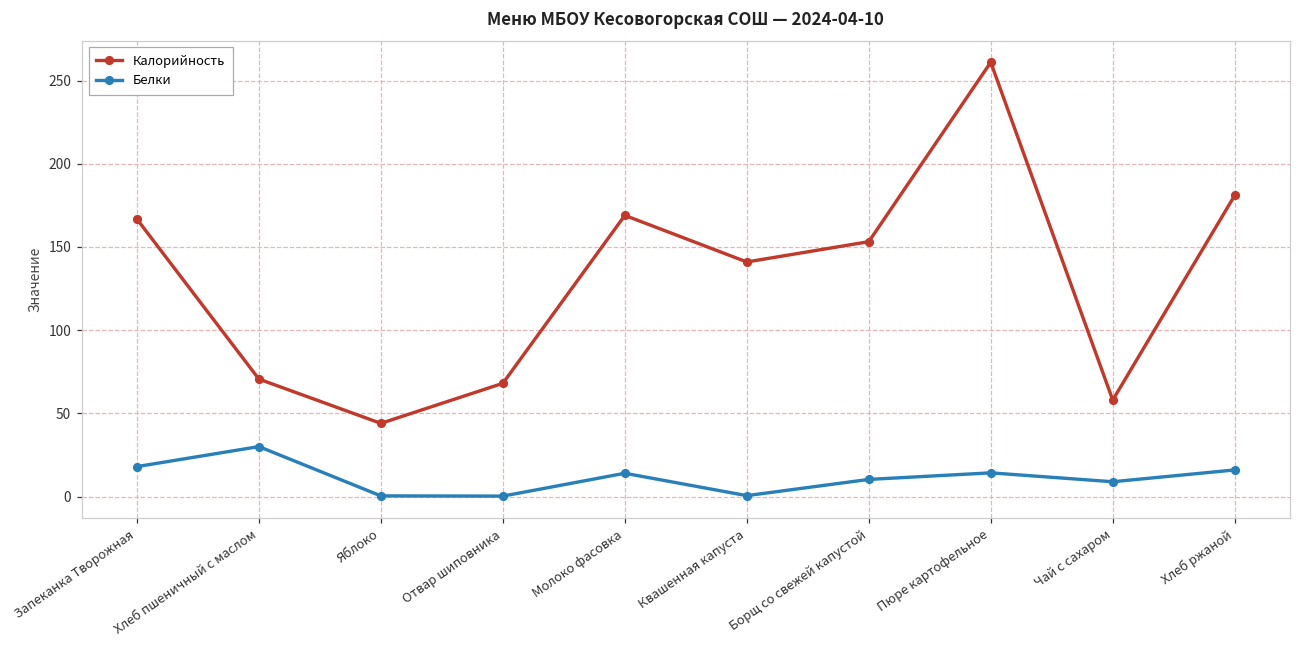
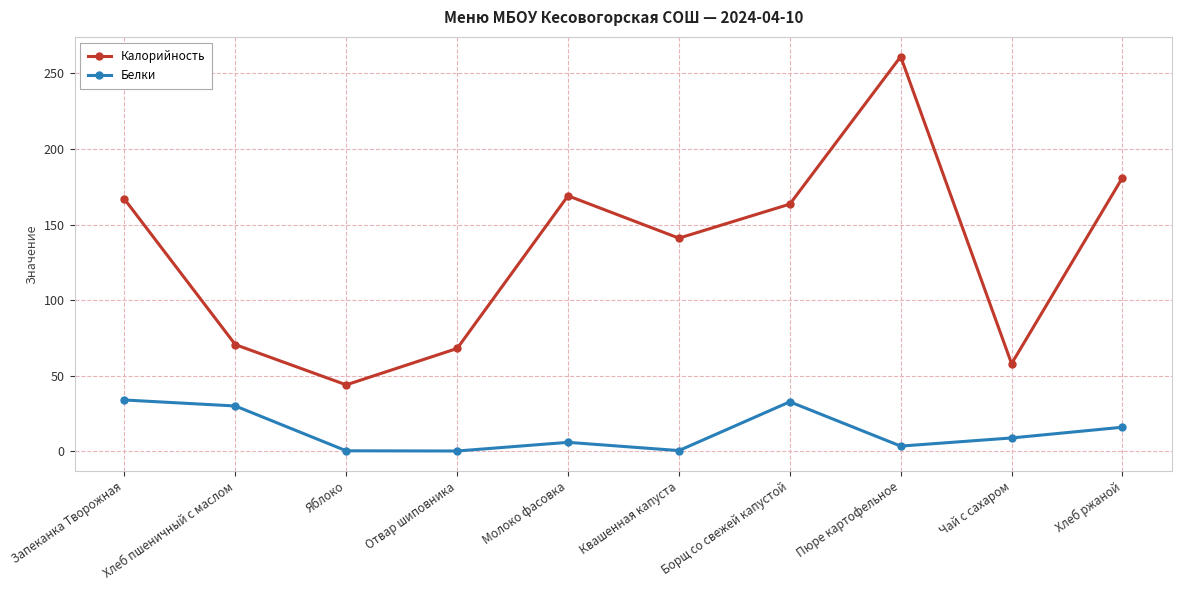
Белки, Запеканка Творожная: 18 -> 34
Белки, Молоко фасовка: 14 -> 6
Калорийность, Борщ со свежей капустой: 153 -> 164
Белки, Борщ со свежей капустой: 10 -> 33
Белки, Пюре картофельное: 14 -> 4
